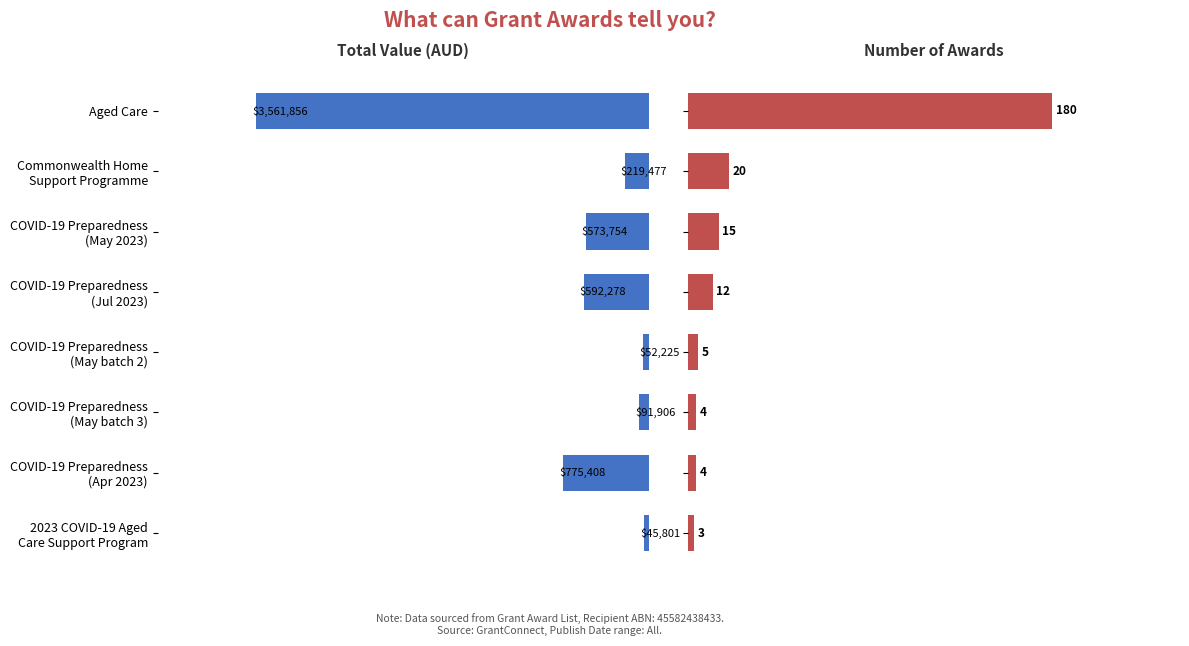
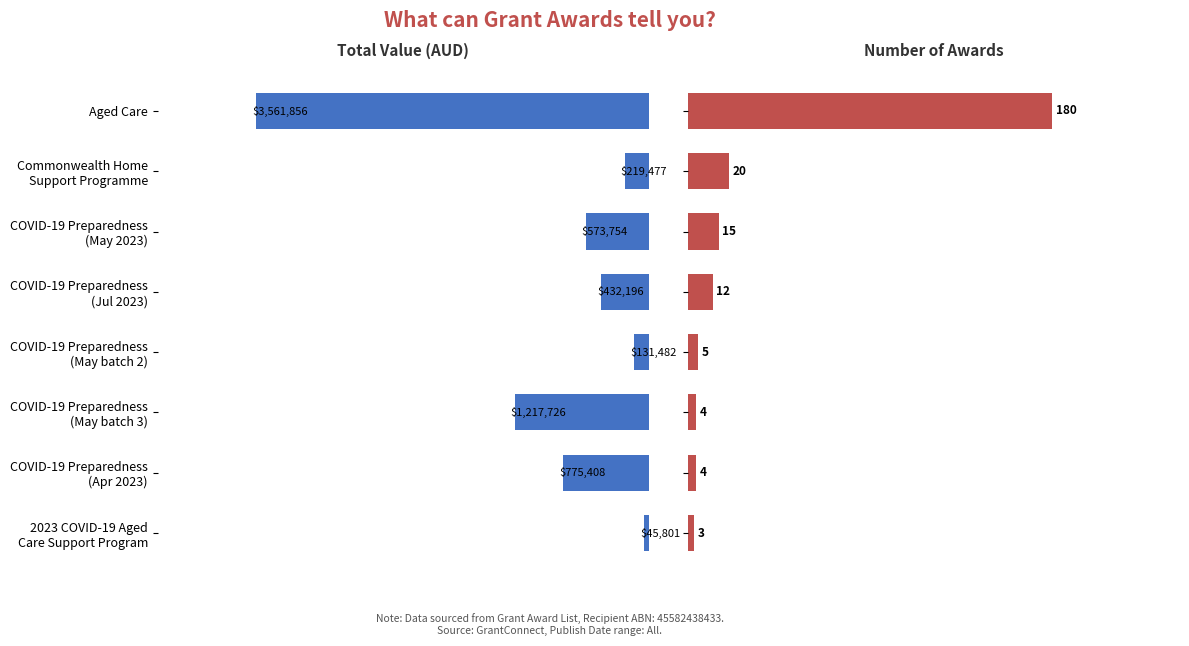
Total Value (AUD), COVID-19 Preparedness (Jul 2023): $592,278 -> $432,196
Total Value (AUD), COVID-19 Preparedness (May batch 2): $52,225 -> $131,482
Total Value (AUD), COVID-19 Preparedness (May batch 3): $91,906 -> $1,217,726
